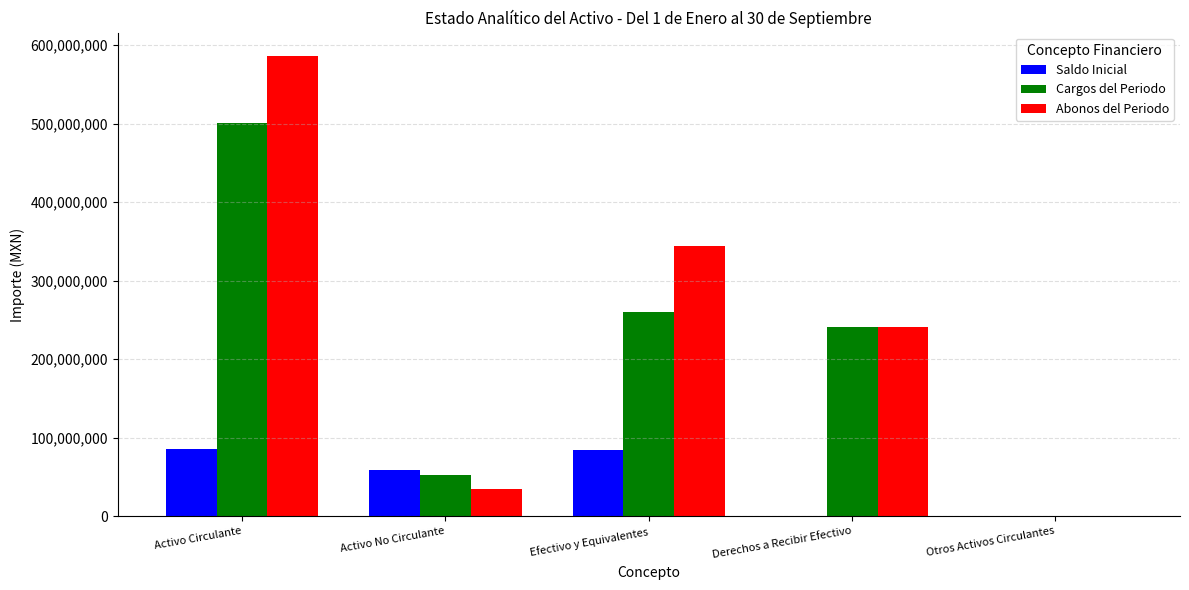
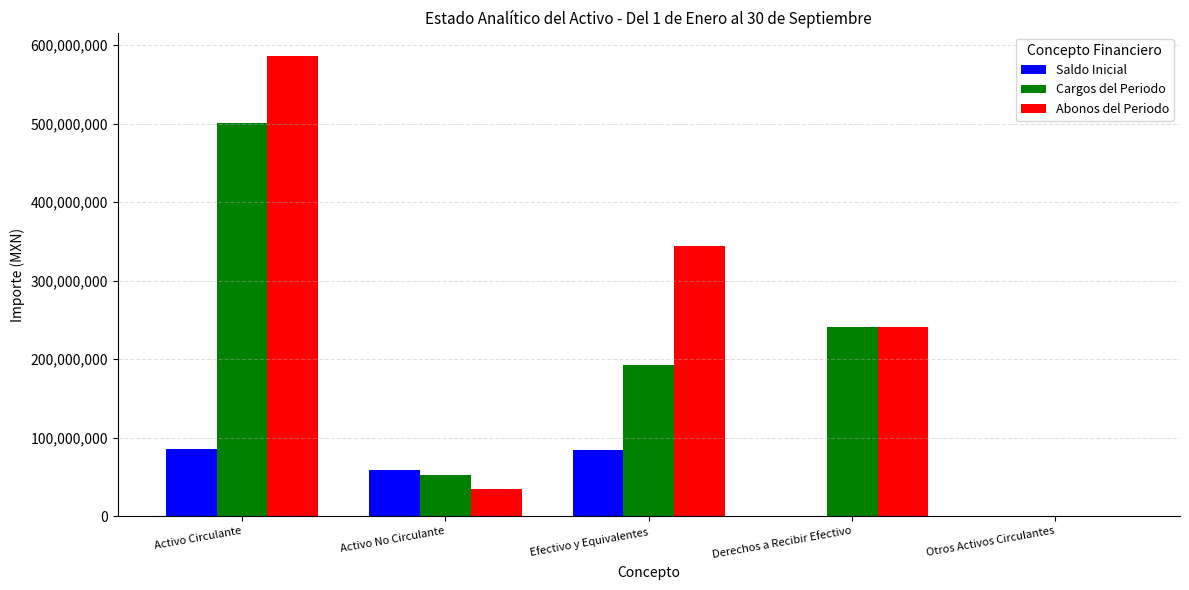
Cargos del Periodo, Efectivo y Equivalentes: 260,000,000 -> 190,000,000
